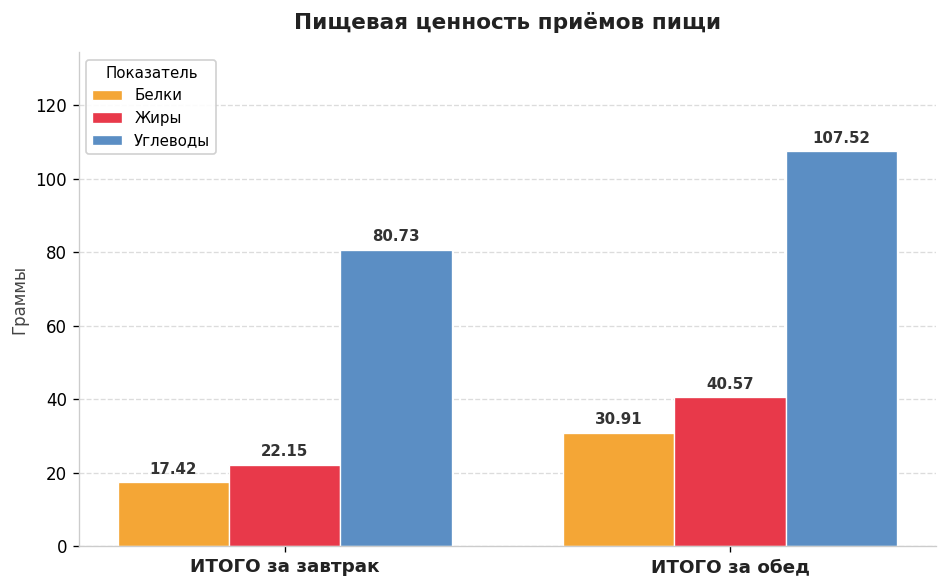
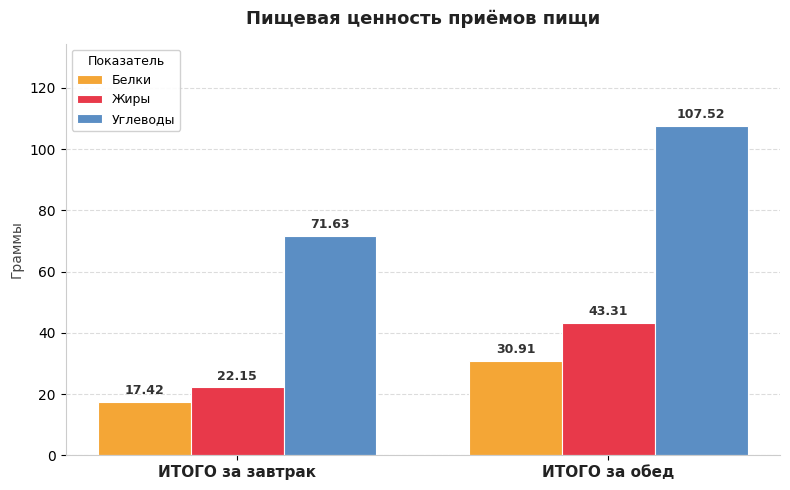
Углеводы, ИТОГО за завтрак: 80.73 -> 71.63
Жиры, ИТОГО за обед: 40.57 -> 43.31
